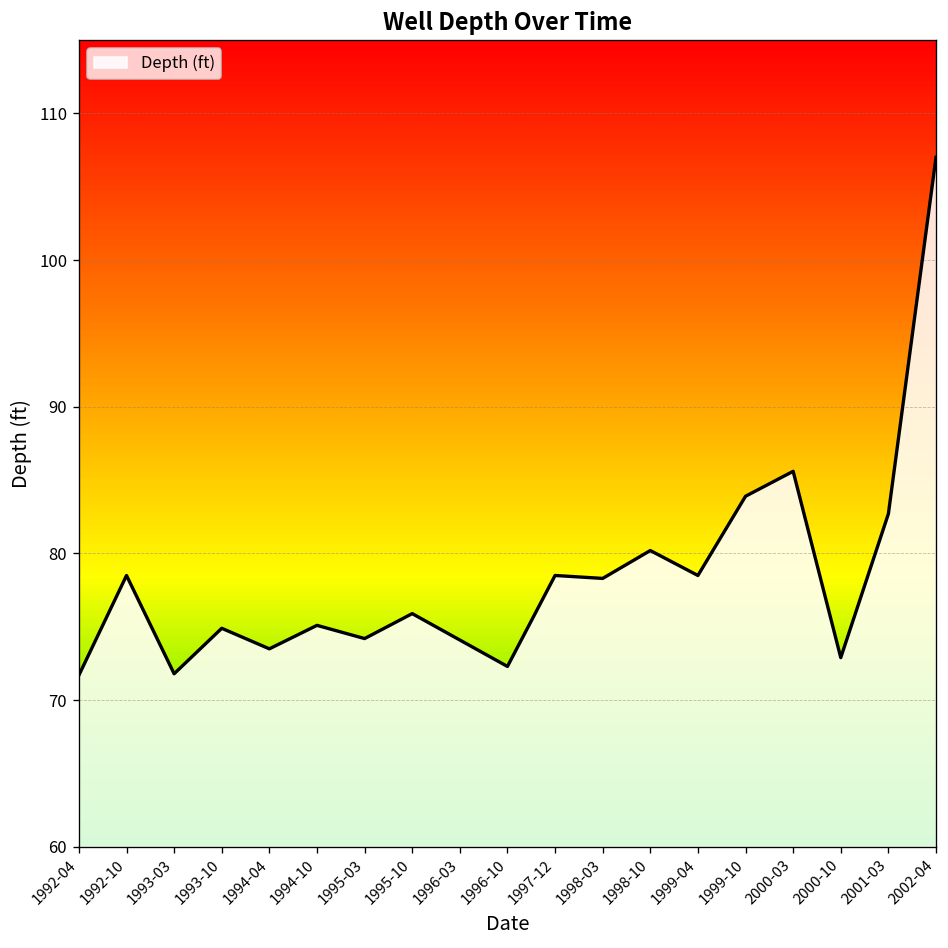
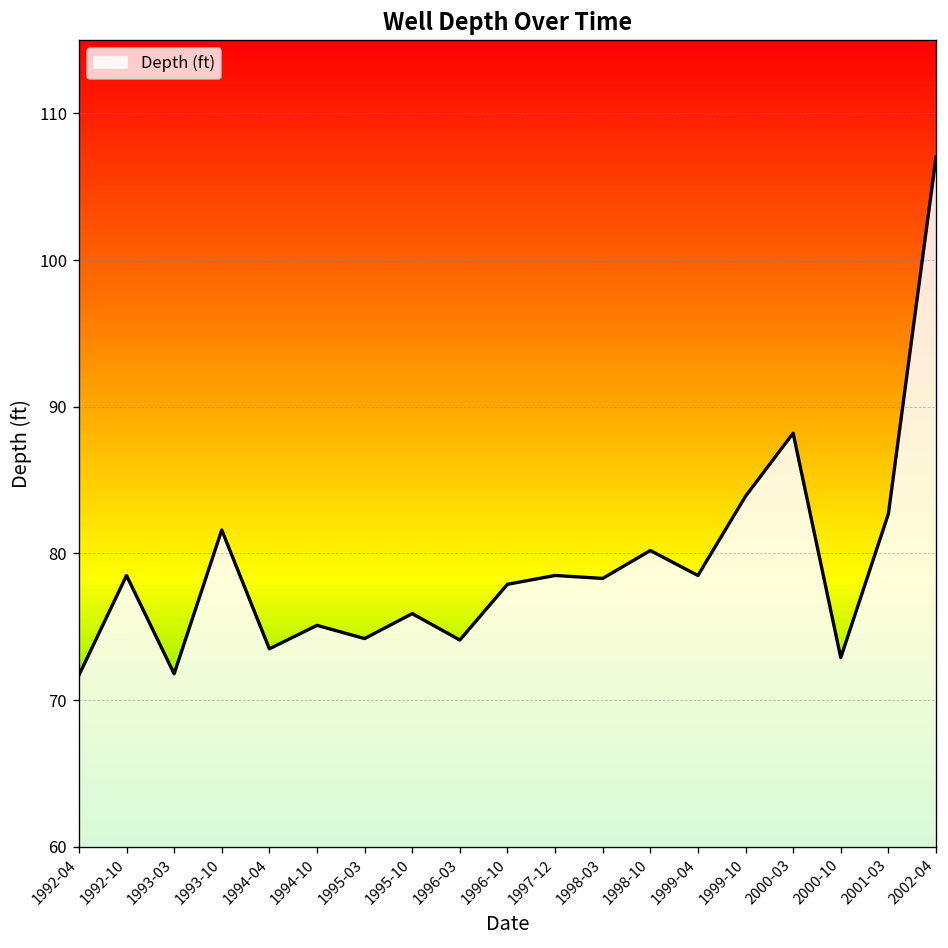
1993-10: 74.9 -> 81.6
1996-10: 72.3 -> 77.9
2000-03: 85.6 -> 88.2
